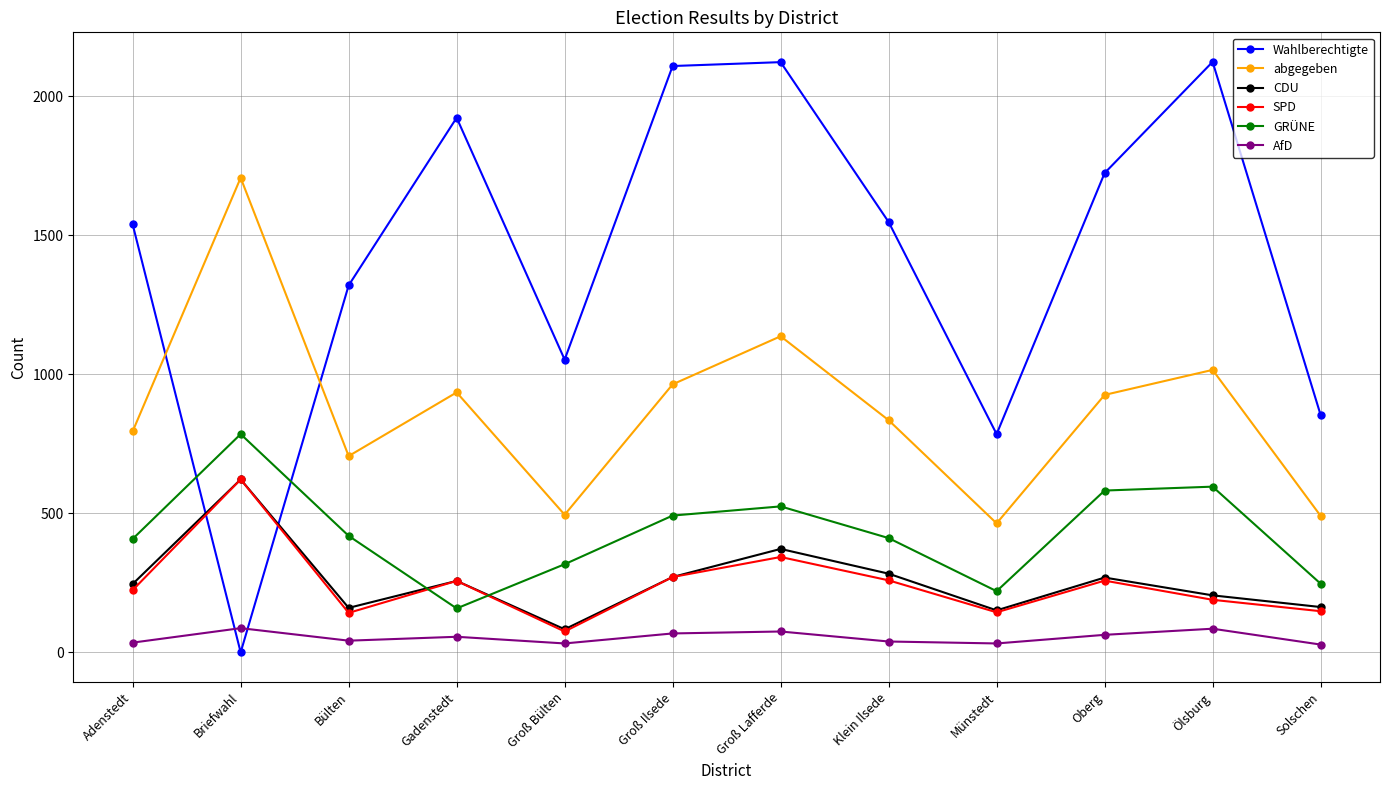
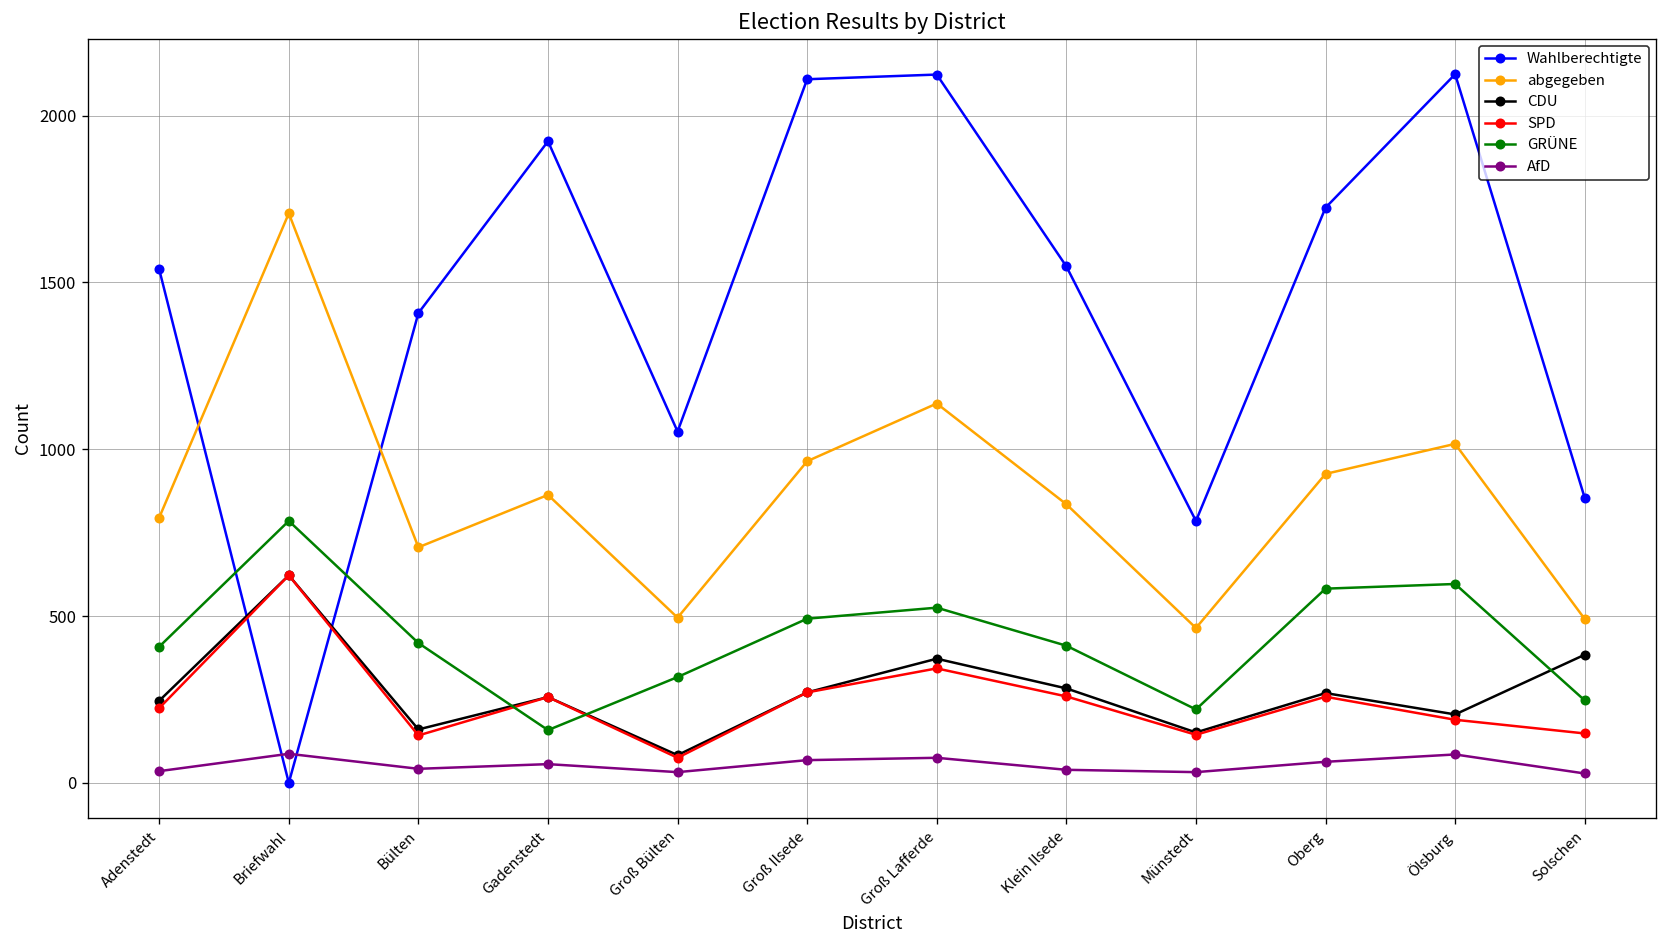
Wahlberechtigte, Bülten: 1320 -> 1410
abgegeben, Gadenstedt: 940 -> 860
CDU, Solschen: 160 -> 380
